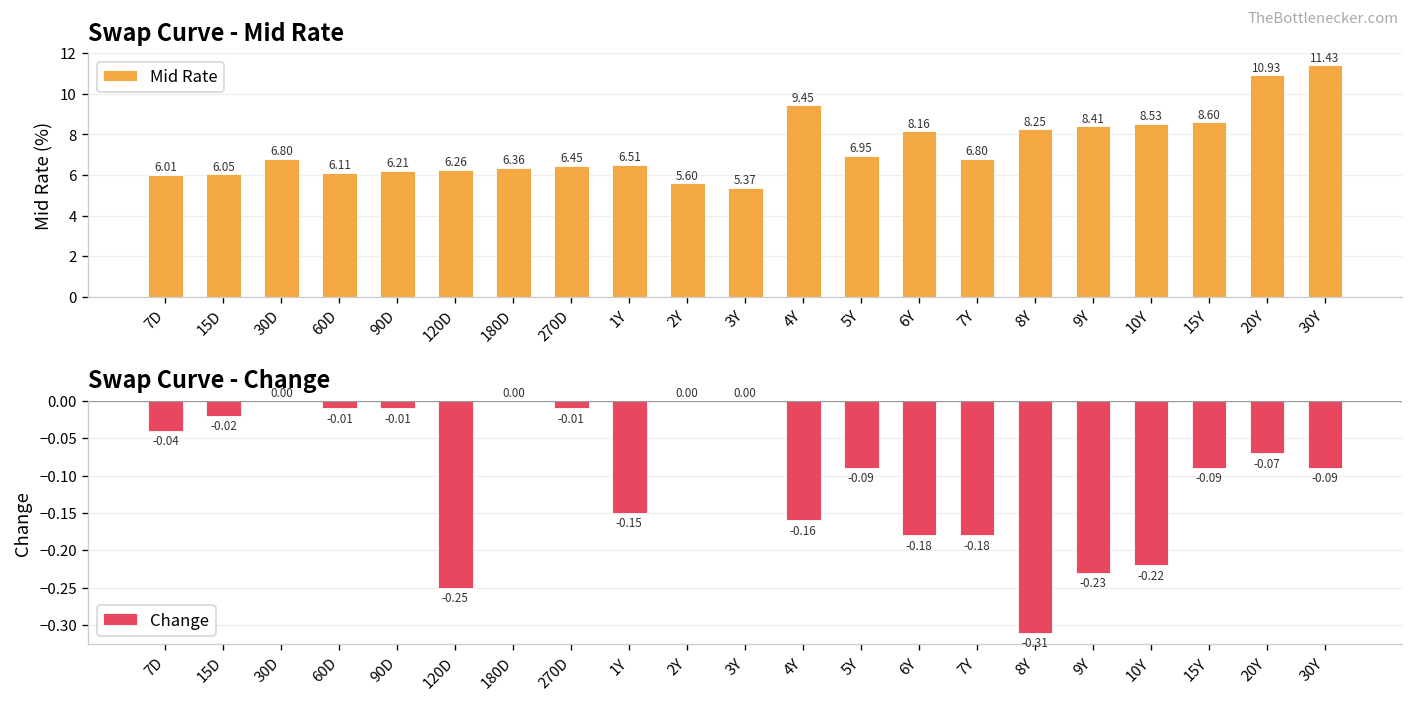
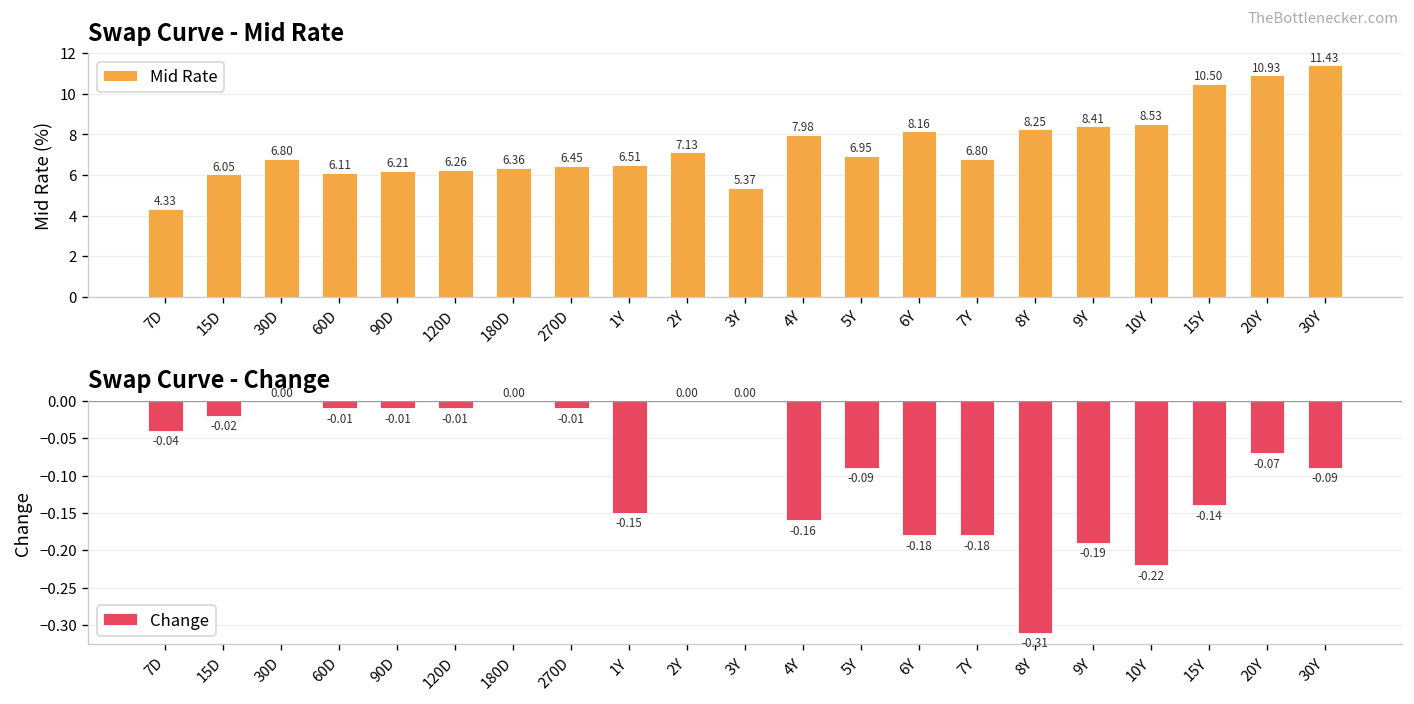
Swap Curve - Mid Rate, 7D: 6.01 -> 4.33
Swap Curve - Mid Rate, 2Y: 5.60 -> 7.13
Swap Curve - Mid Rate, 4Y: 9.45 -> 7.98
Swap Curve - Mid Rate, 15Y: 8.60 -> 10.50
Swap Curve - Change, 120D: -0.25 -> -0.01
Swap Curve - Change, 9Y: -0.23 -> -0.19
Swap Curve - Change, 15Y: -0.09 -> -0.14
